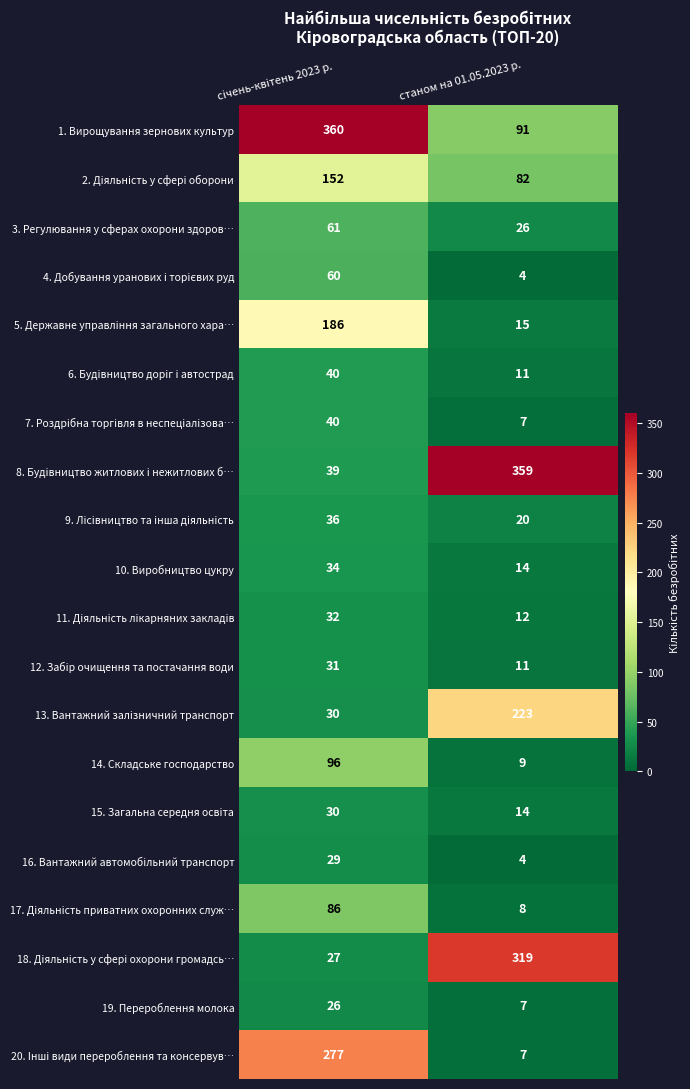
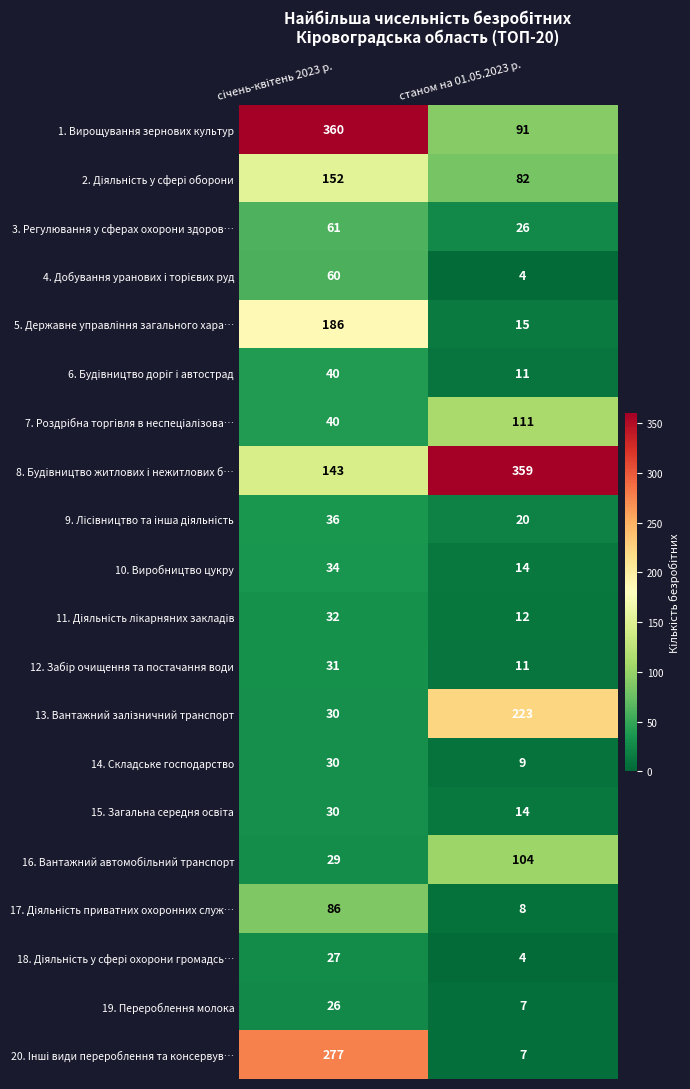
7. Роздрібна торгівля в неспеціалізова…, станом на 01.05.2023 р.: 7 -> 111
8. Будівництво житлових і нежитлових б…, січень-квітень 2023 р.: 39 -> 143
14. Складське господарство, січень-квітень 2023 р.: 96 -> 30
16. Вантажний автомобільний транспорт, станом на 01.05.2023 р.: 4 -> 104
18. Діяльність у сфері охорони громадсь…, станом на 01.05.2023 р.: 319 -> 4
